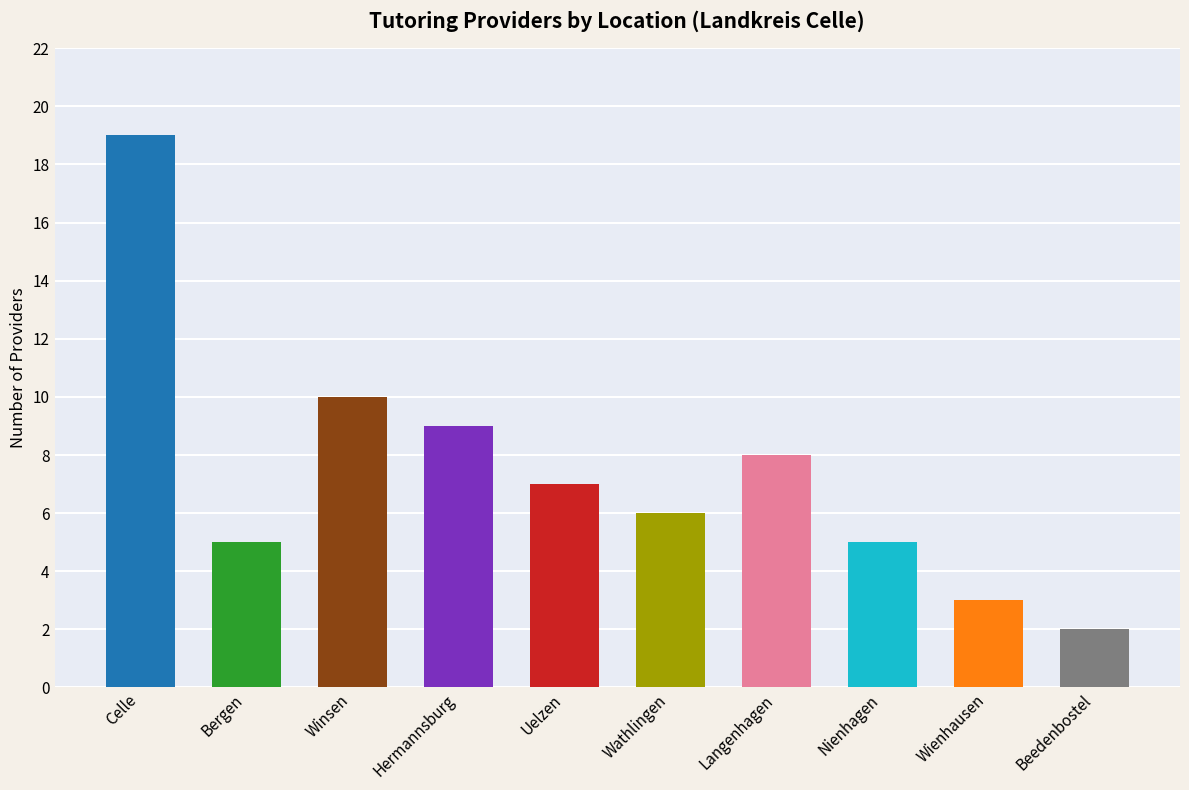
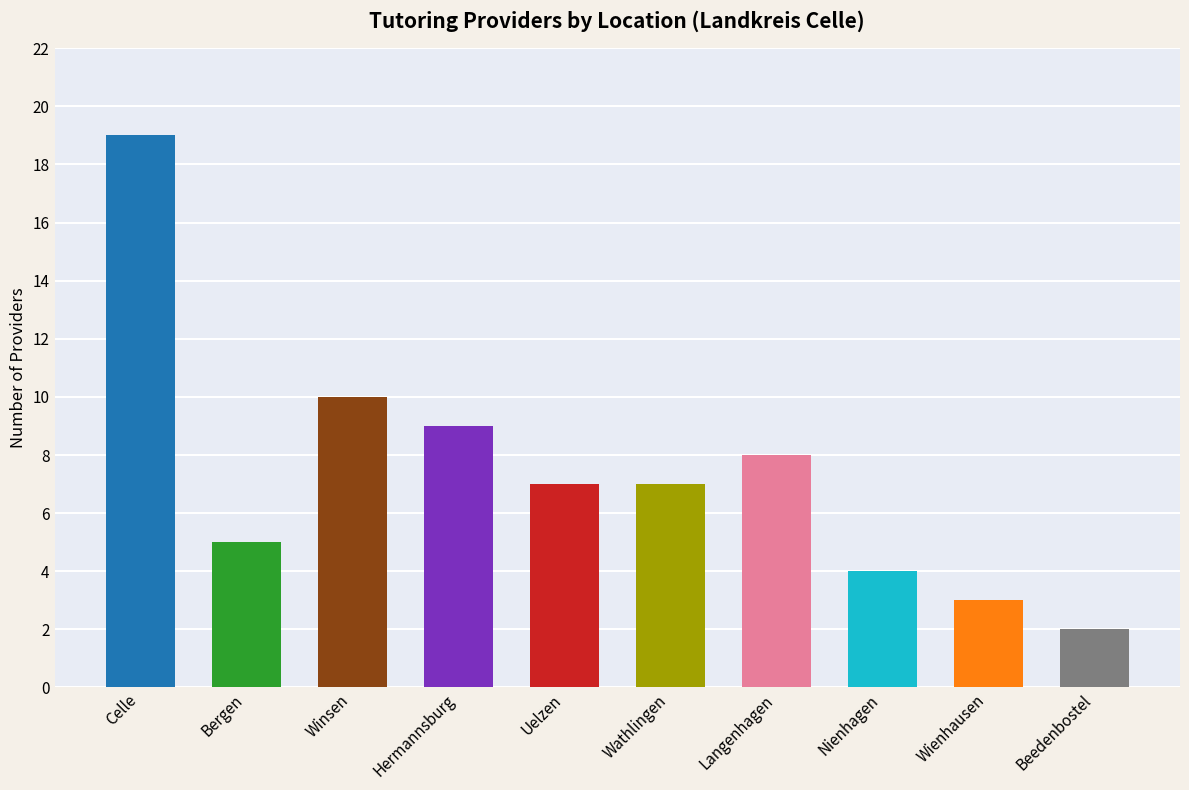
Wathlingen: 6 -> 7
Nienhagen: 5 -> 4
